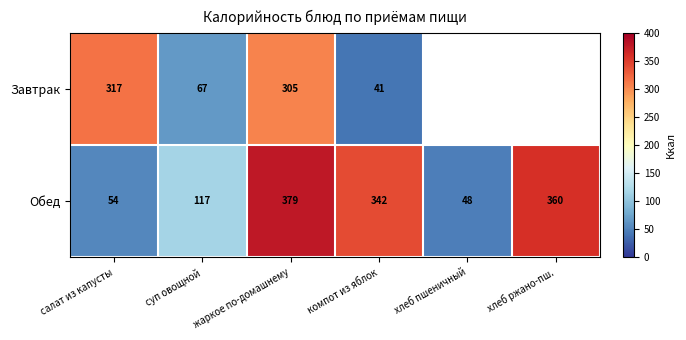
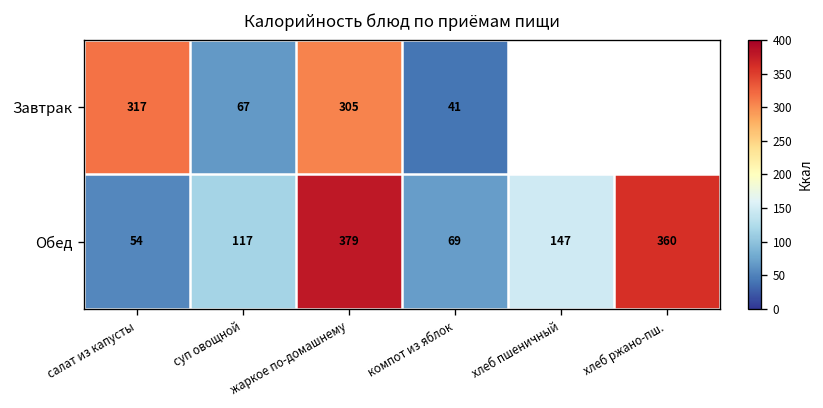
Обед, компот из яблок: 342 -> 69
Обед, хлеб пшеничный: 48 -> 147
